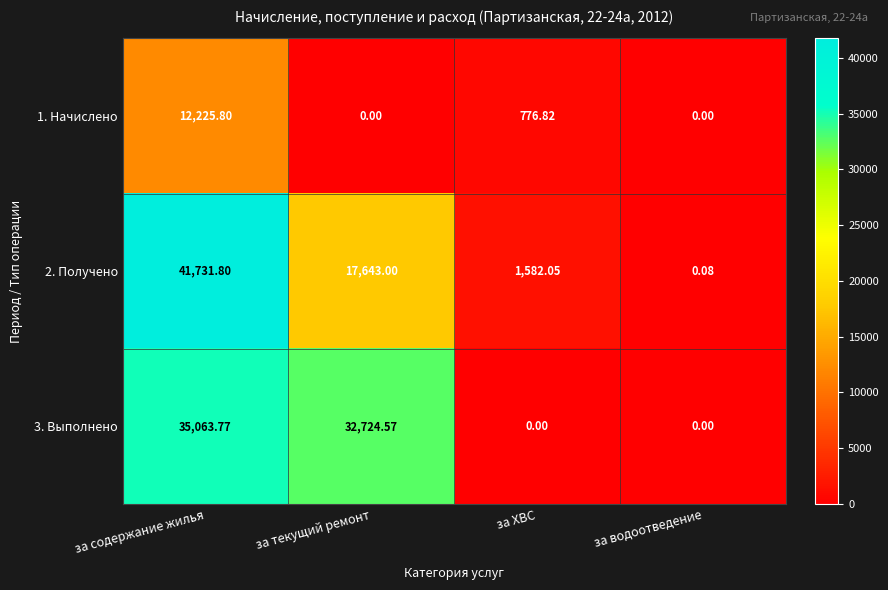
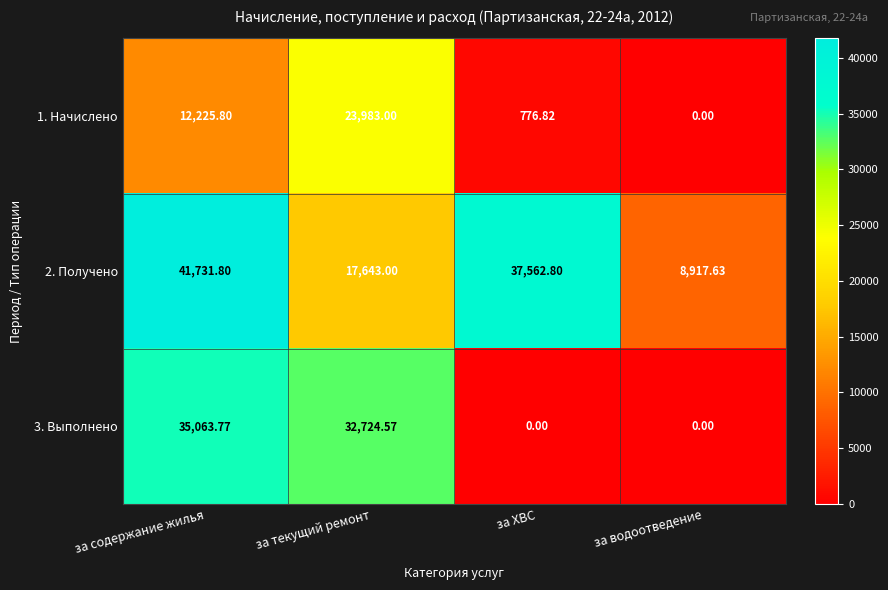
1. Начислено, за текущий ремонт: 0.00 -> 23,983.00
2. Получено, за ХВС: 1,582.05 -> 37,562.80
2. Получено, за водоотведение: 0.08 -> 8,917.63
